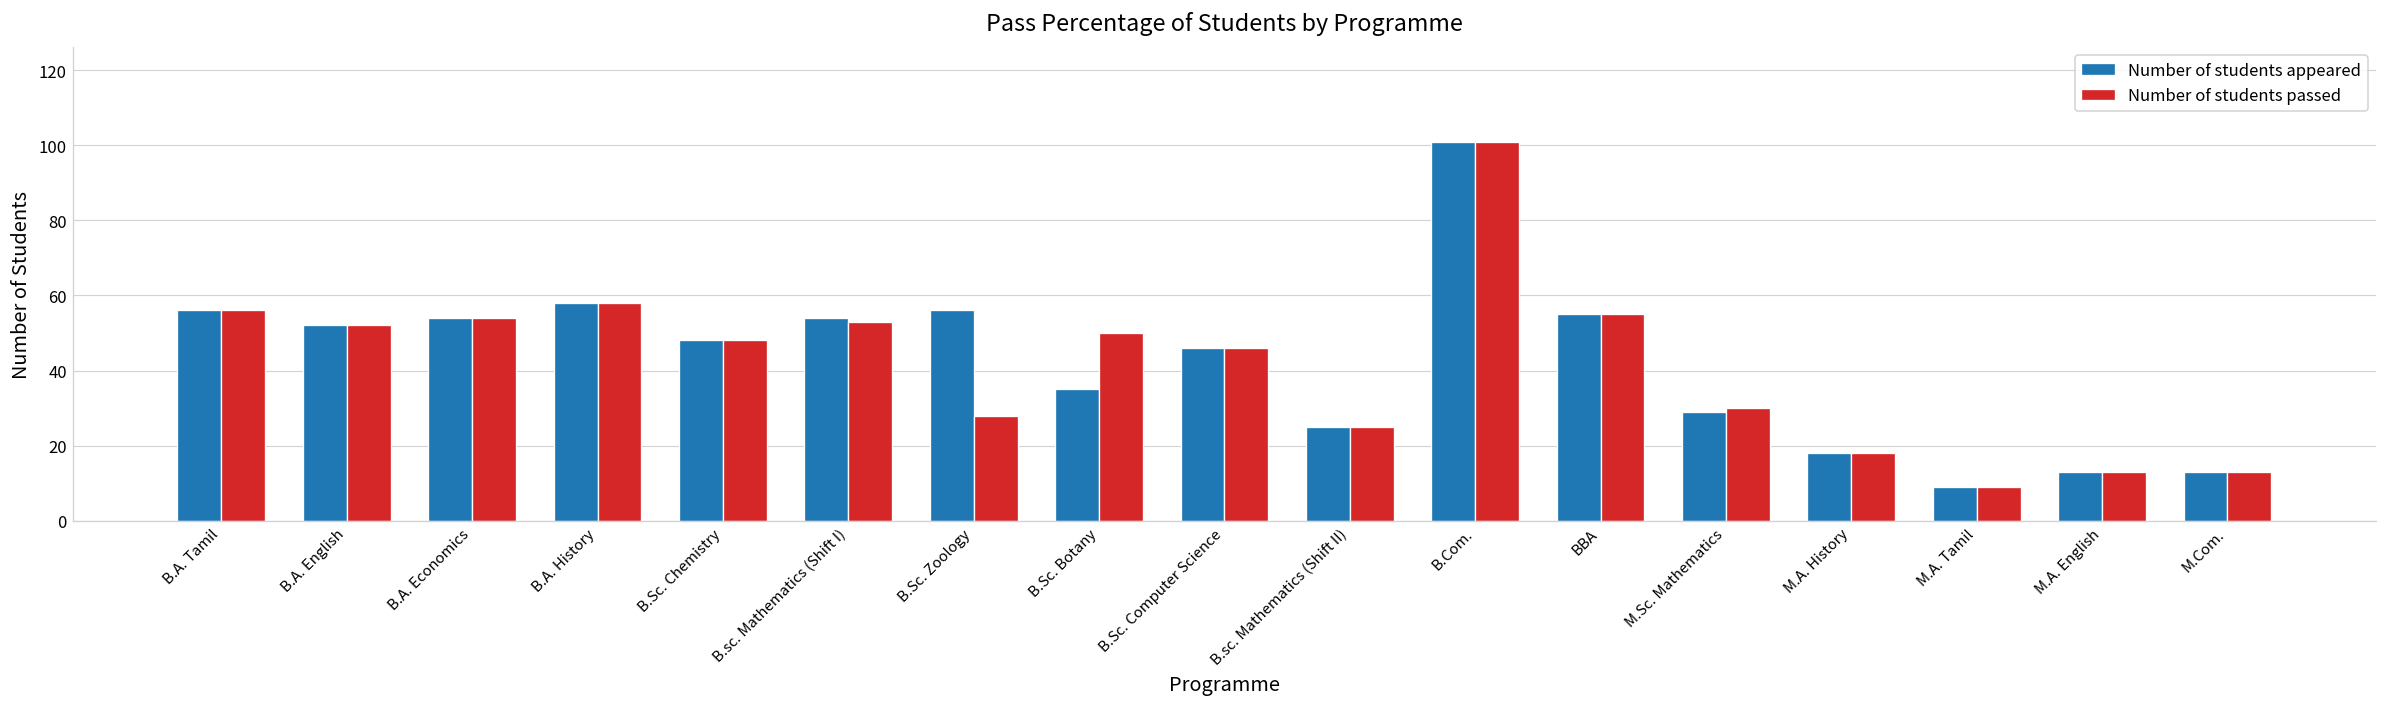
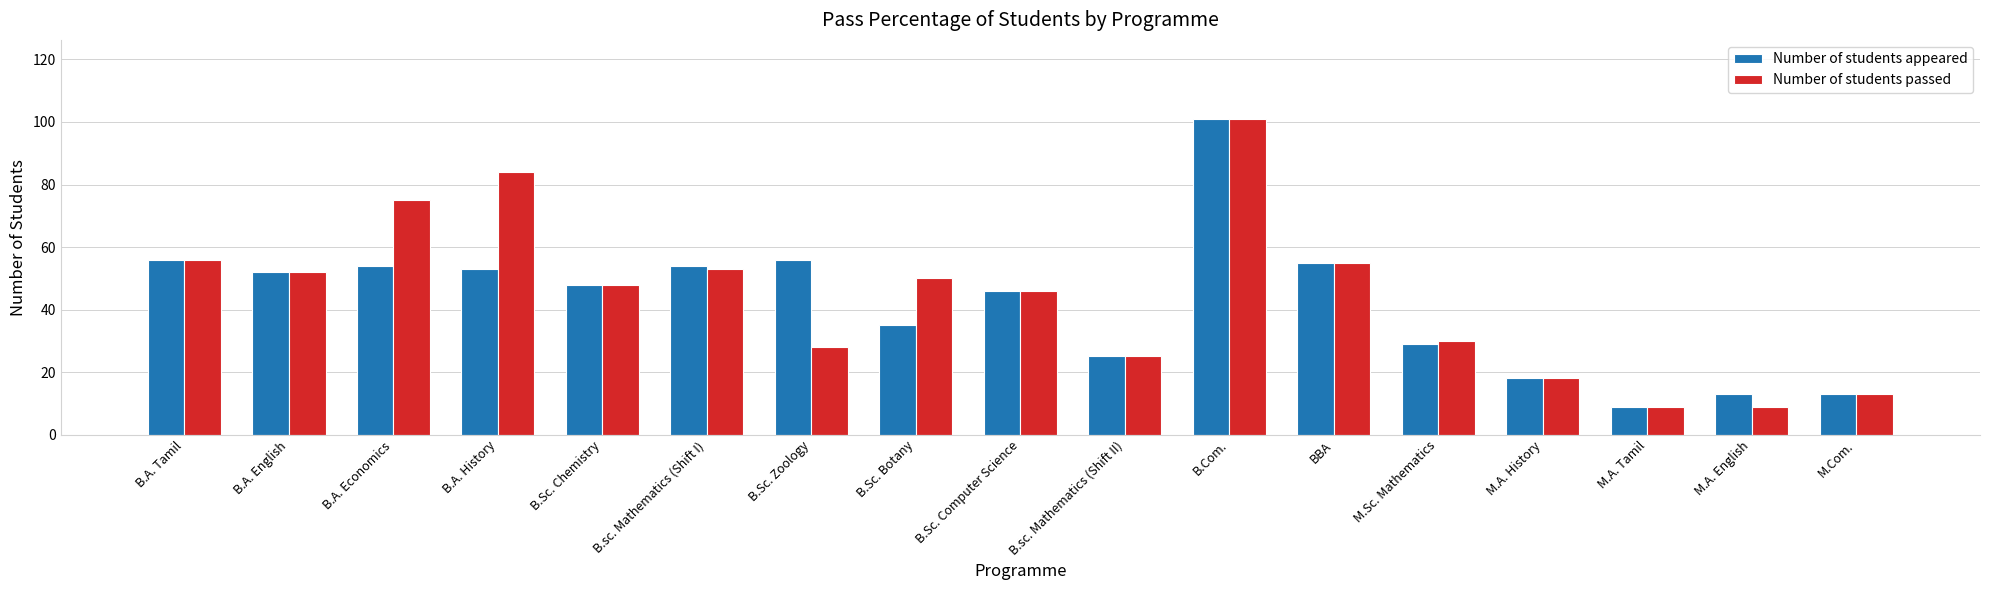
Number of students passed, B.A. Economics: 54 -> 75
Number of students appeared, B.A. History: 58 -> 53
Number of students passed, B.A. History: 58 -> 84
Number of students passed, M.A. English: 13 -> 9
